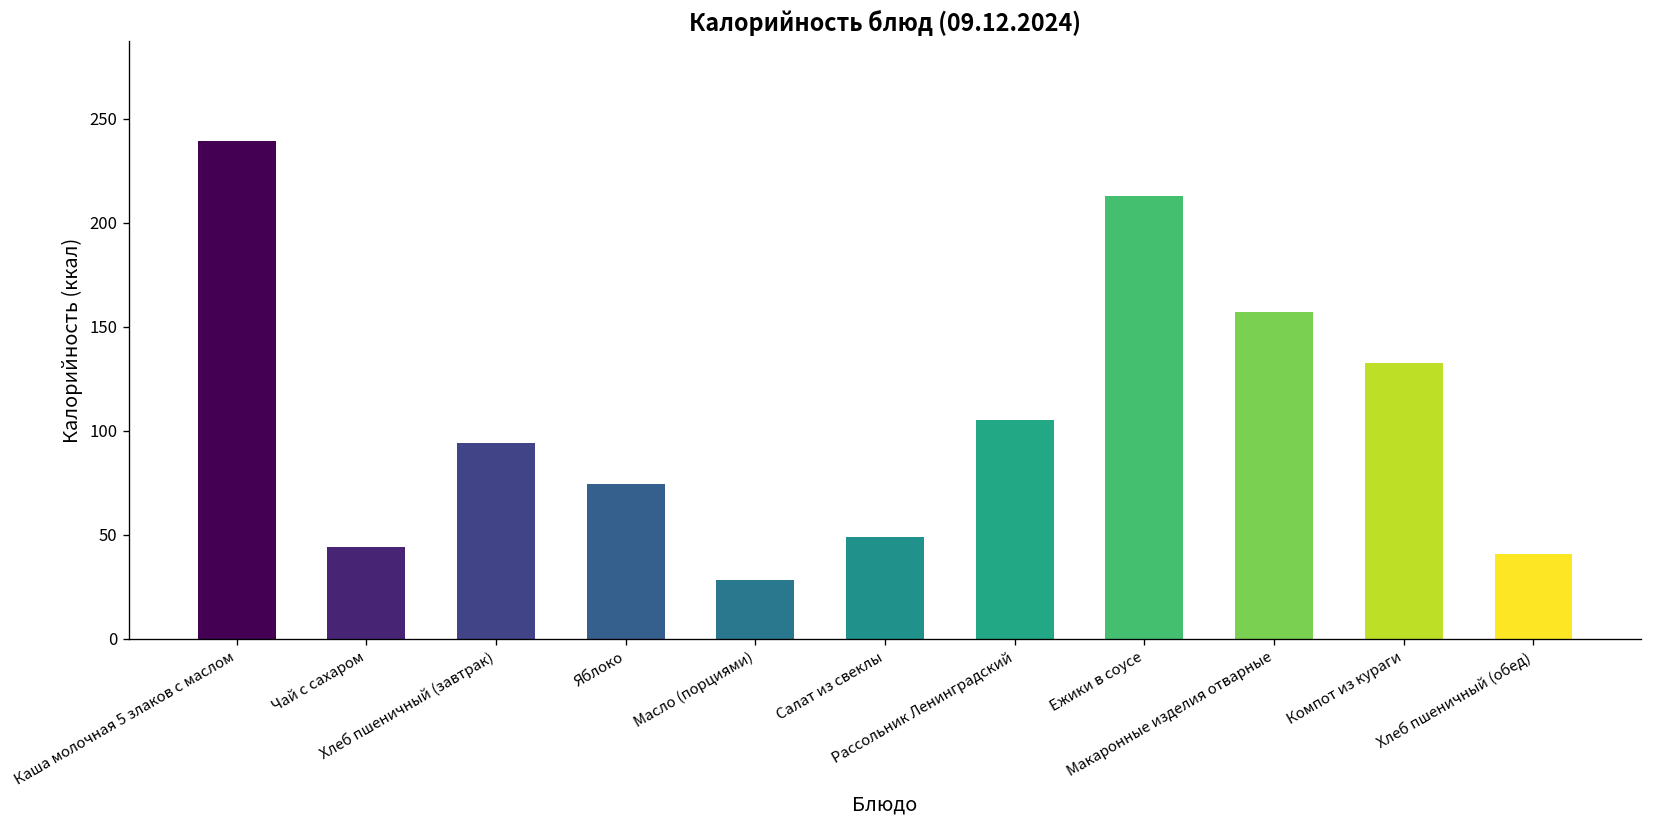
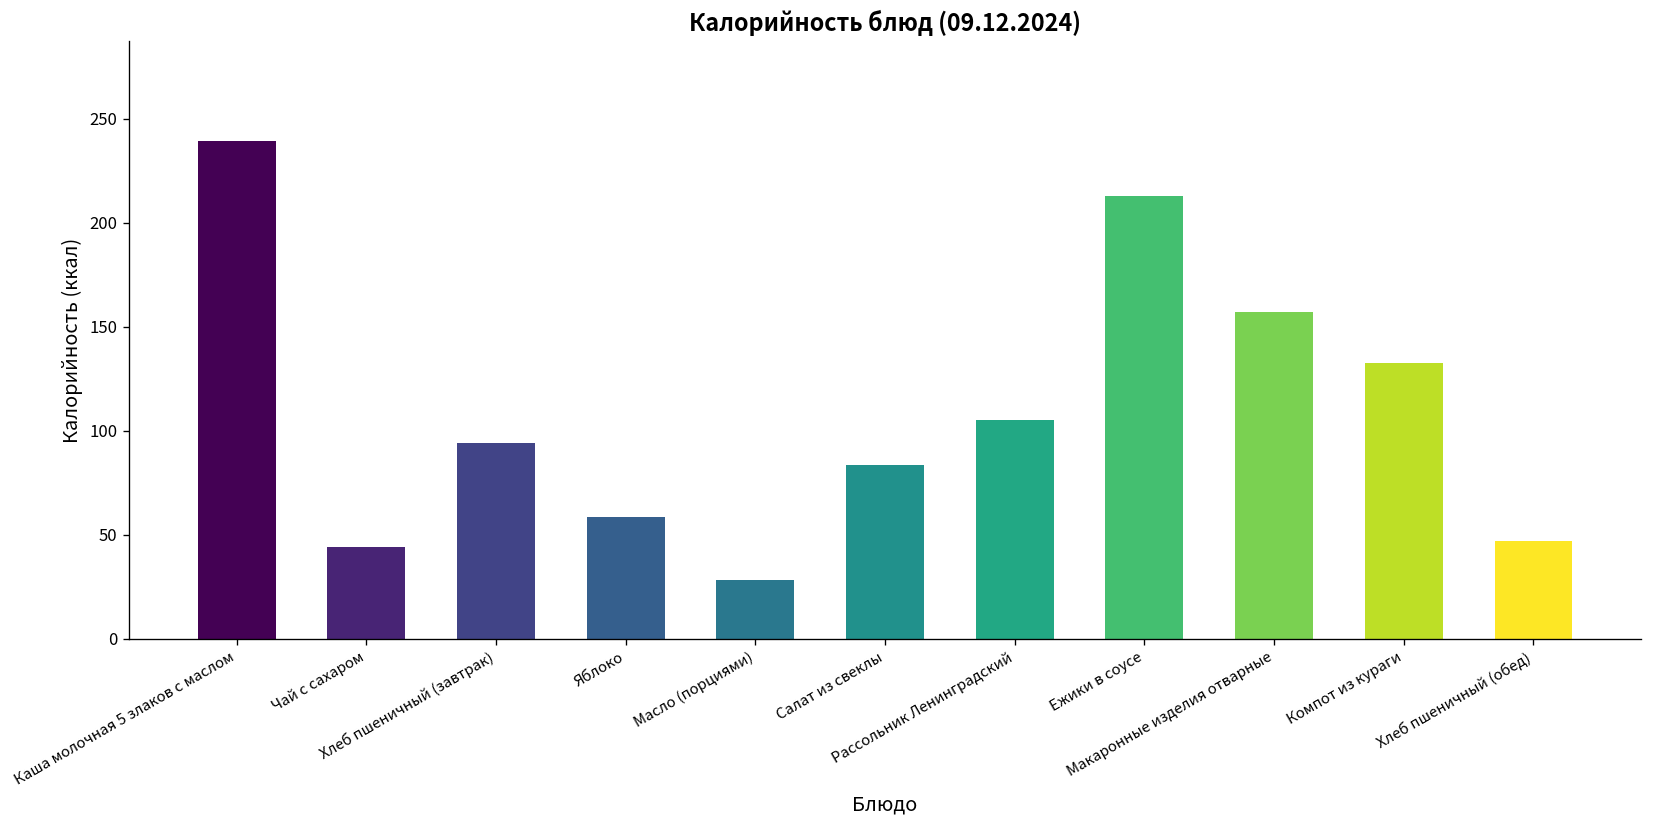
Яблоко: 74 -> 58
Салат из свеклы: 49 -> 83
Хлеб пшеничный (обед): 41 -> 47
